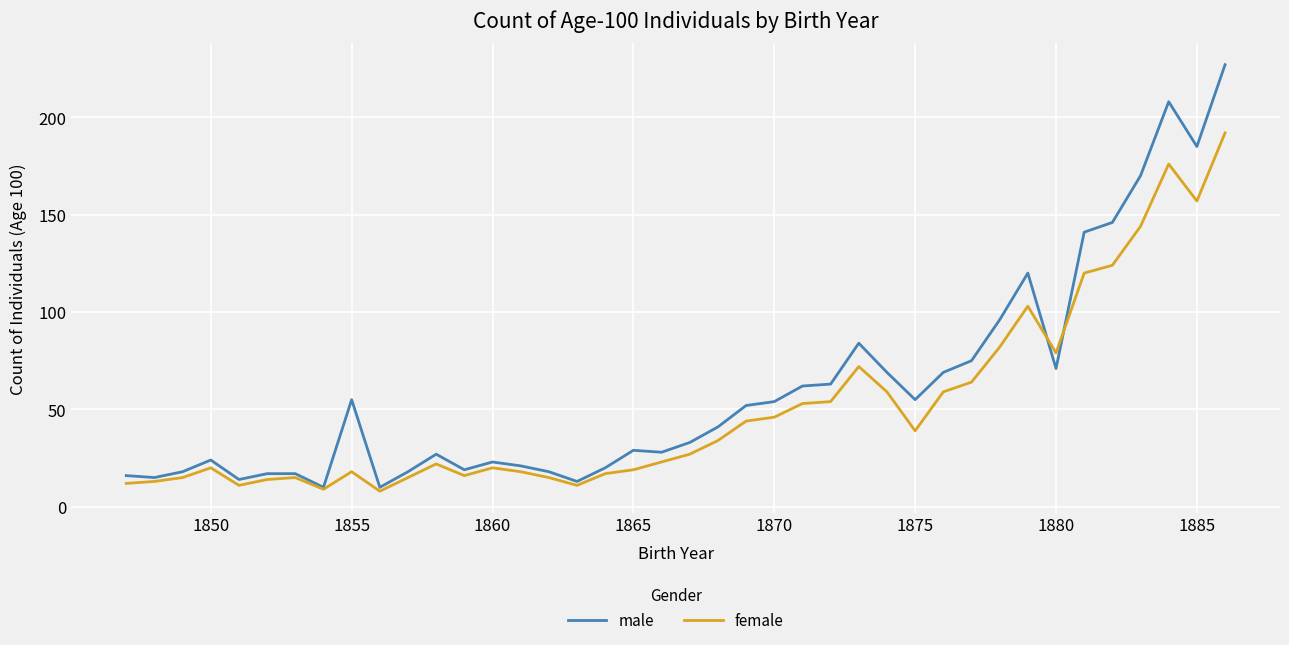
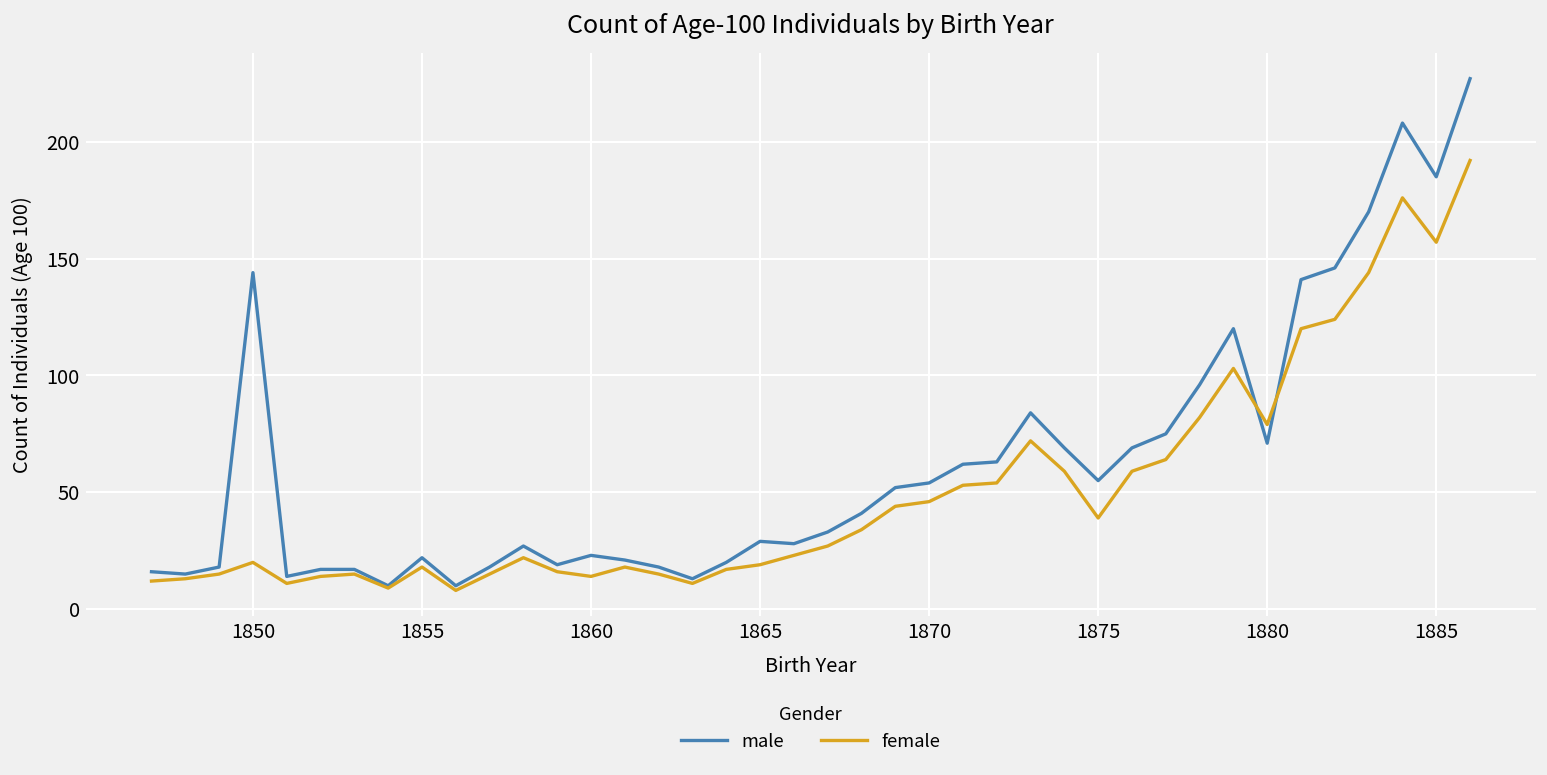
male, 1850: 24 -> 144
male, 1855: 55 -> 22
female, 1860: 20 -> 14
